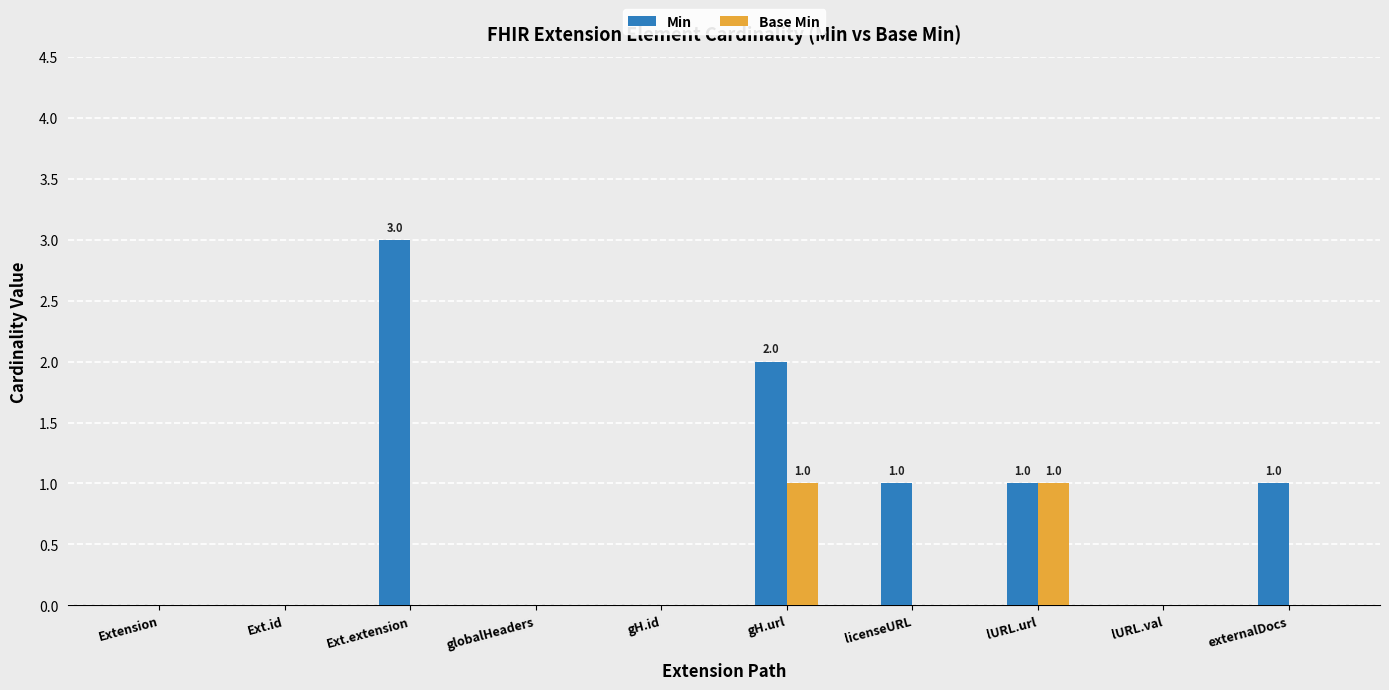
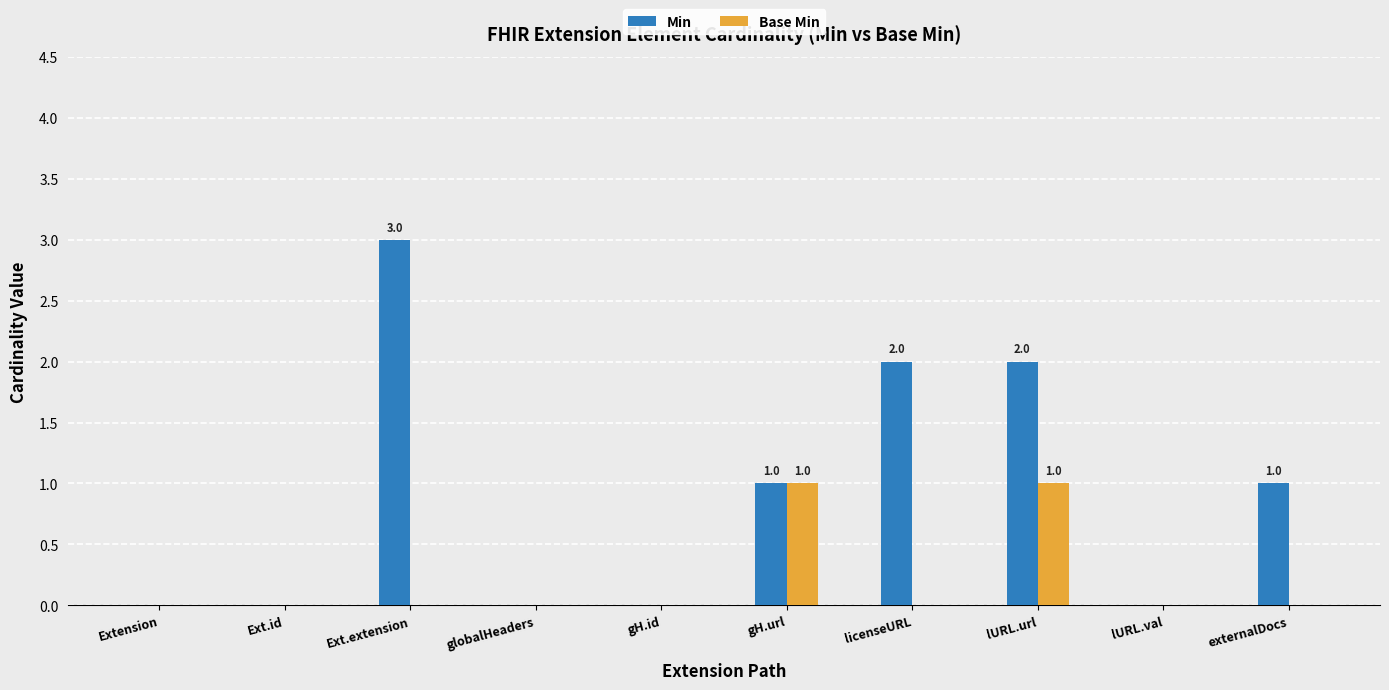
Min, gH.url: 2.0 -> 1.0
Min, licenseURL: 1.0 -> 2.0
Min, lURL.url: 1.0 -> 2.0
